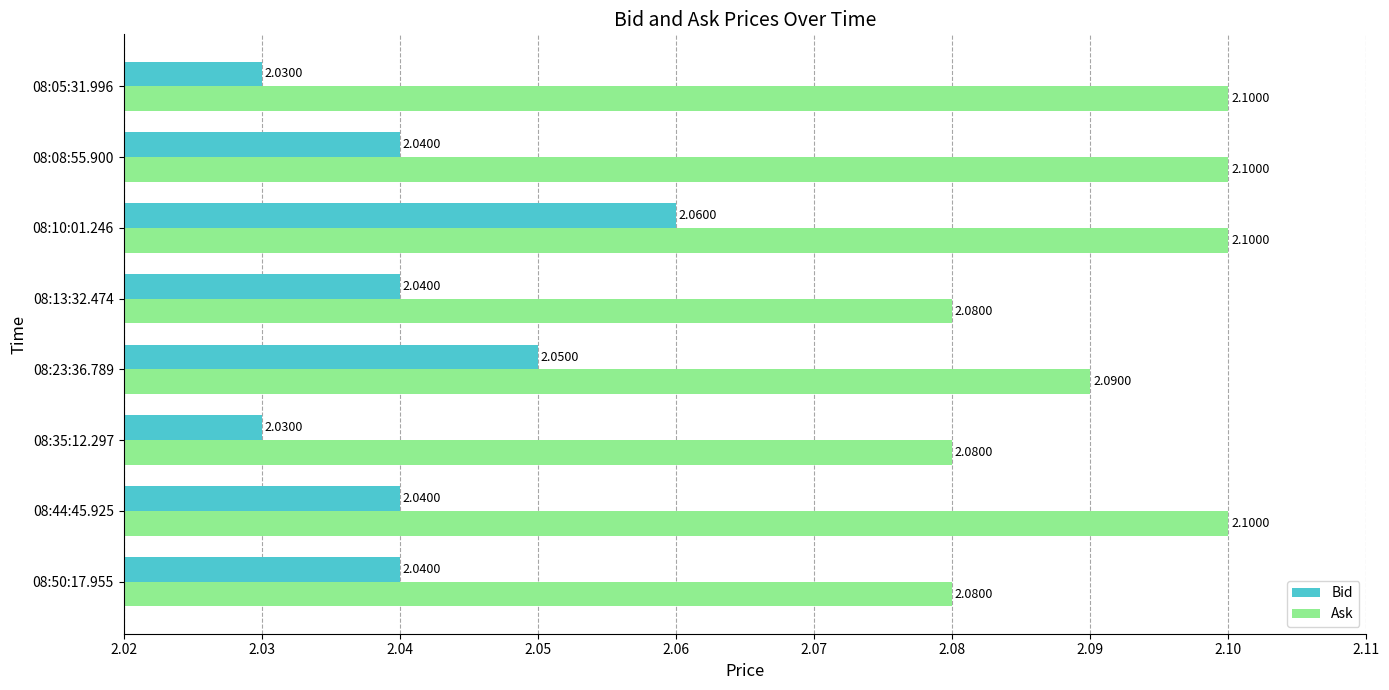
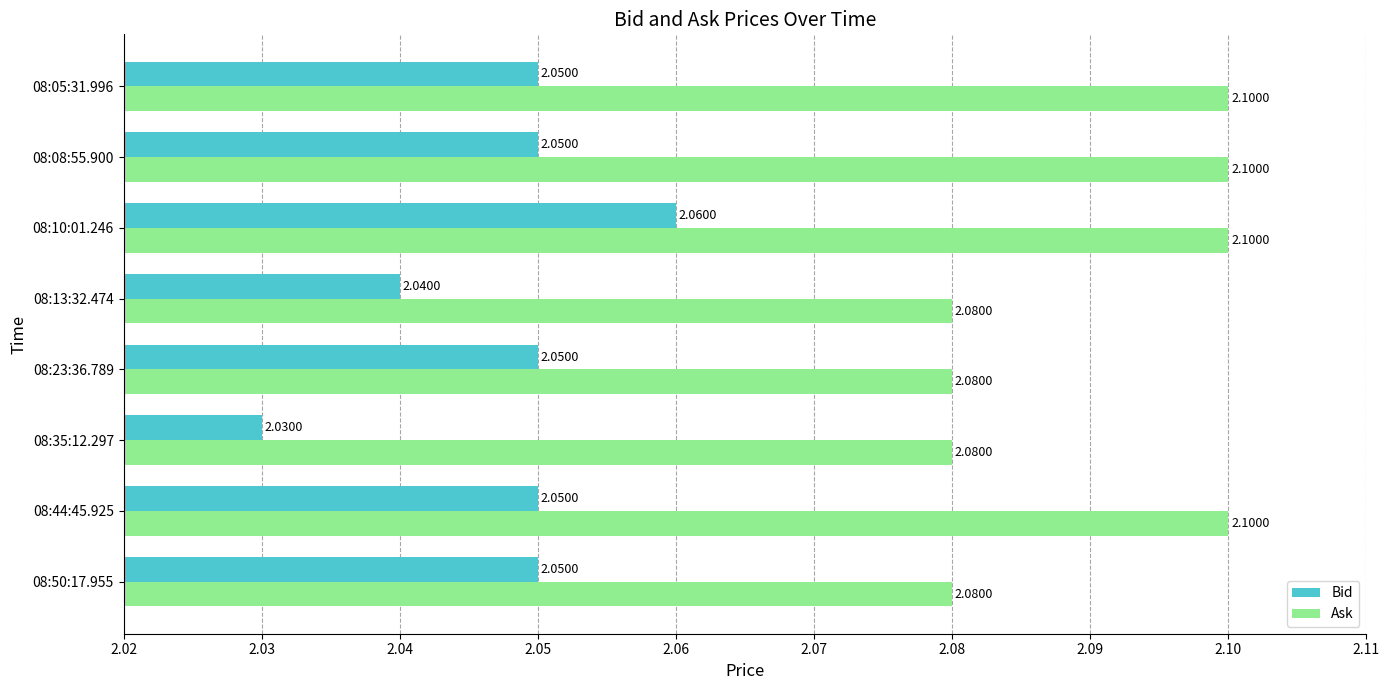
Bid, 08:05:31.996: 2.0300 -> 2.0500
Bid, 08:08:55.900: 2.0400 -> 2.0500
Ask, 08:23:36.789: 2.0900 -> 2.0800
Bid, 08:44:45.925: 2.0400 -> 2.0500
Bid, 08:50:17.955: 2.0400 -> 2.0500
